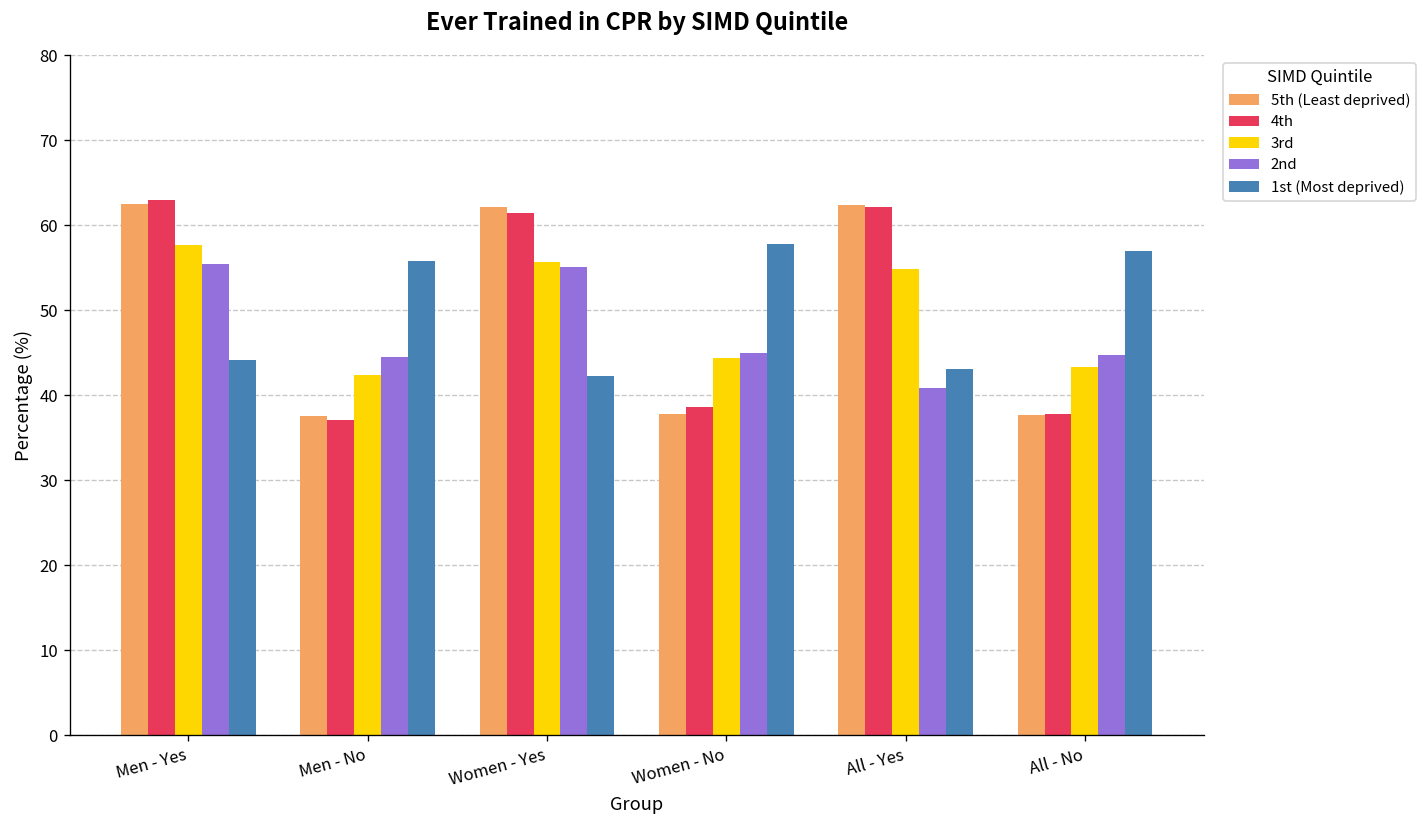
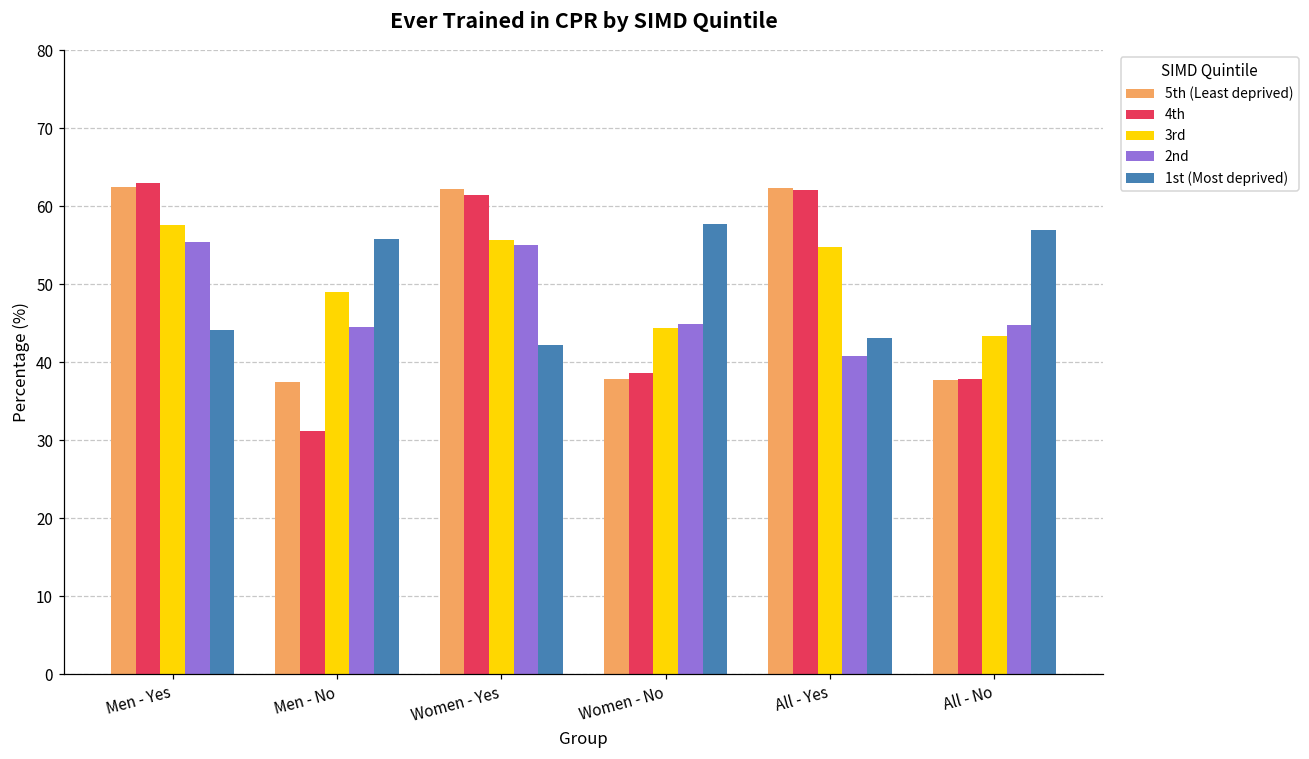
4th, Men - No: 37 -> 31
3rd, Men - No: 42 -> 49
